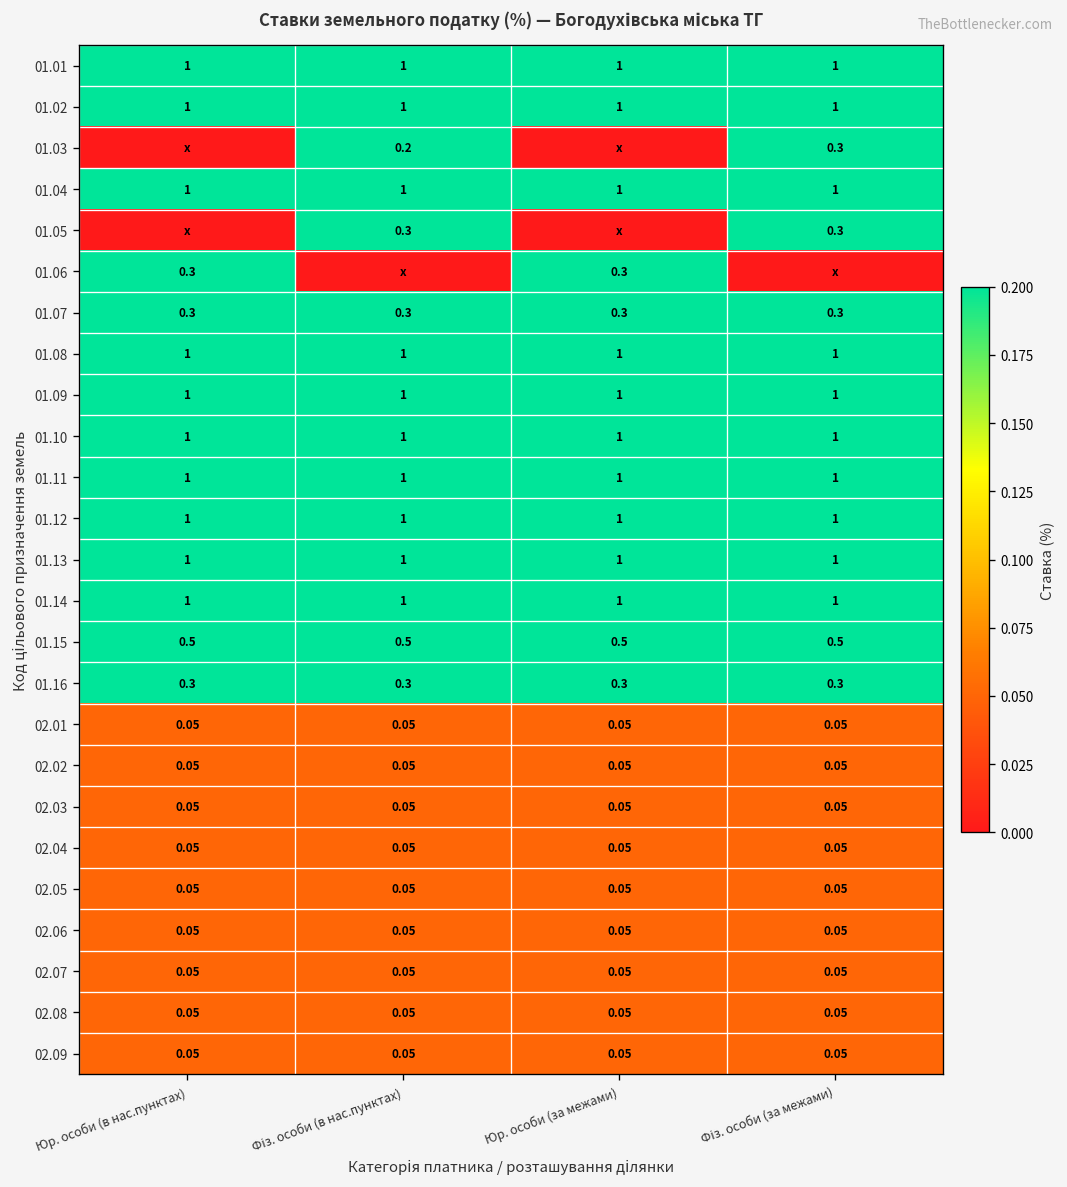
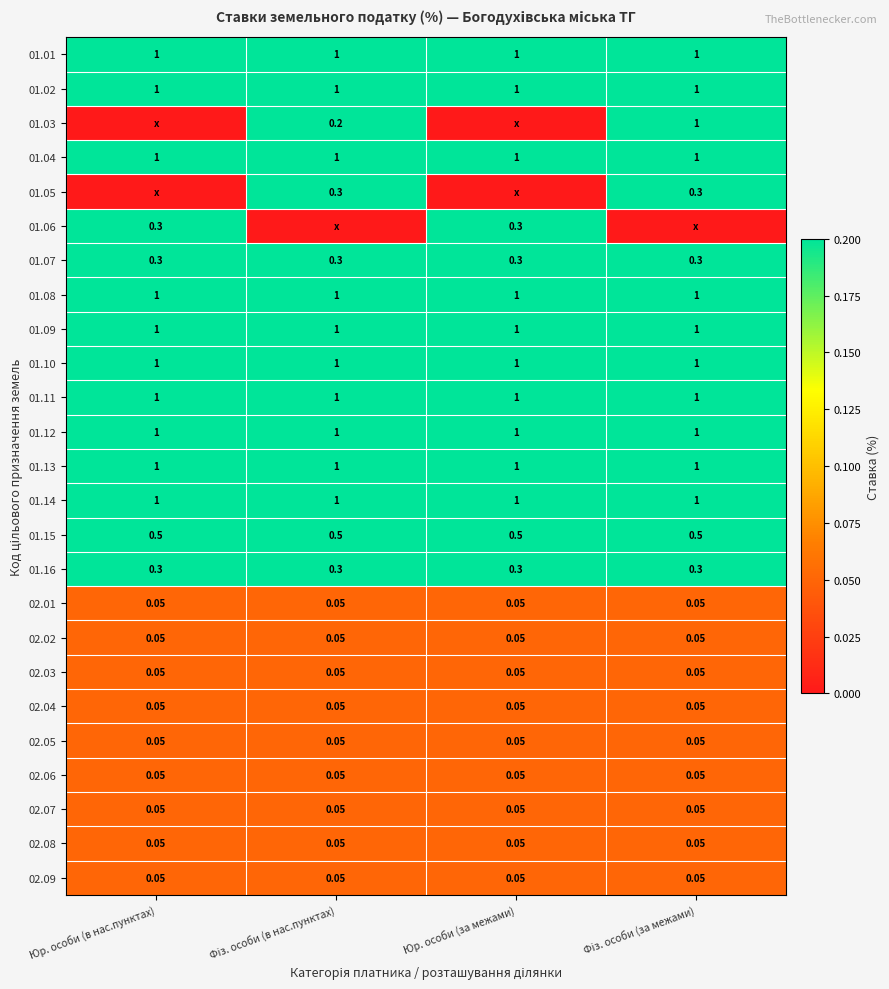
01.03, Фіз. особи (за межами): 0.3 -> 1
